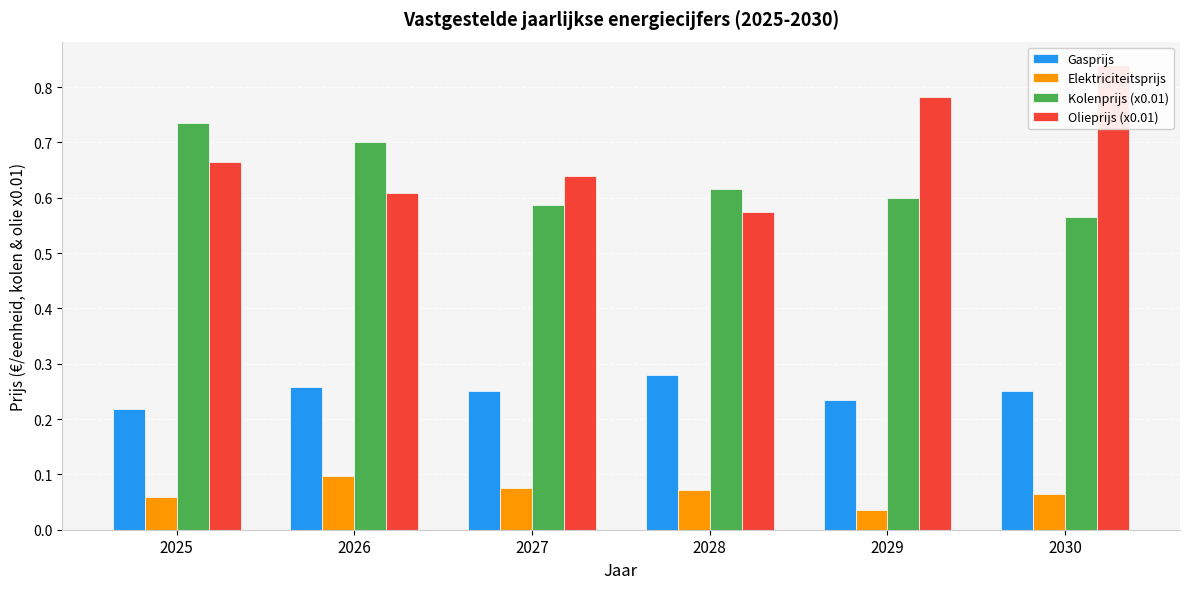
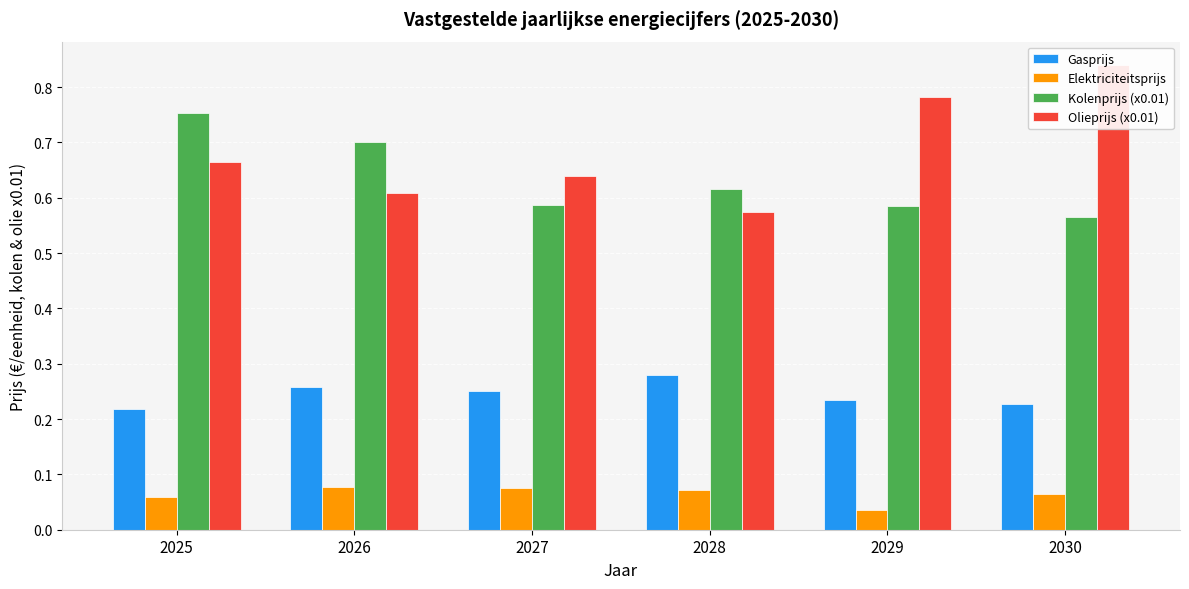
Kolenprijs (x0.01), 2025: 0.74 -> 0.75
Elektriciteitsprijs, 2026: 0.10 -> 0.08
Kolenprijs (x0.01), 2029: 0.60 -> 0.58
Gasprijs, 2030: 0.25 -> 0.23
